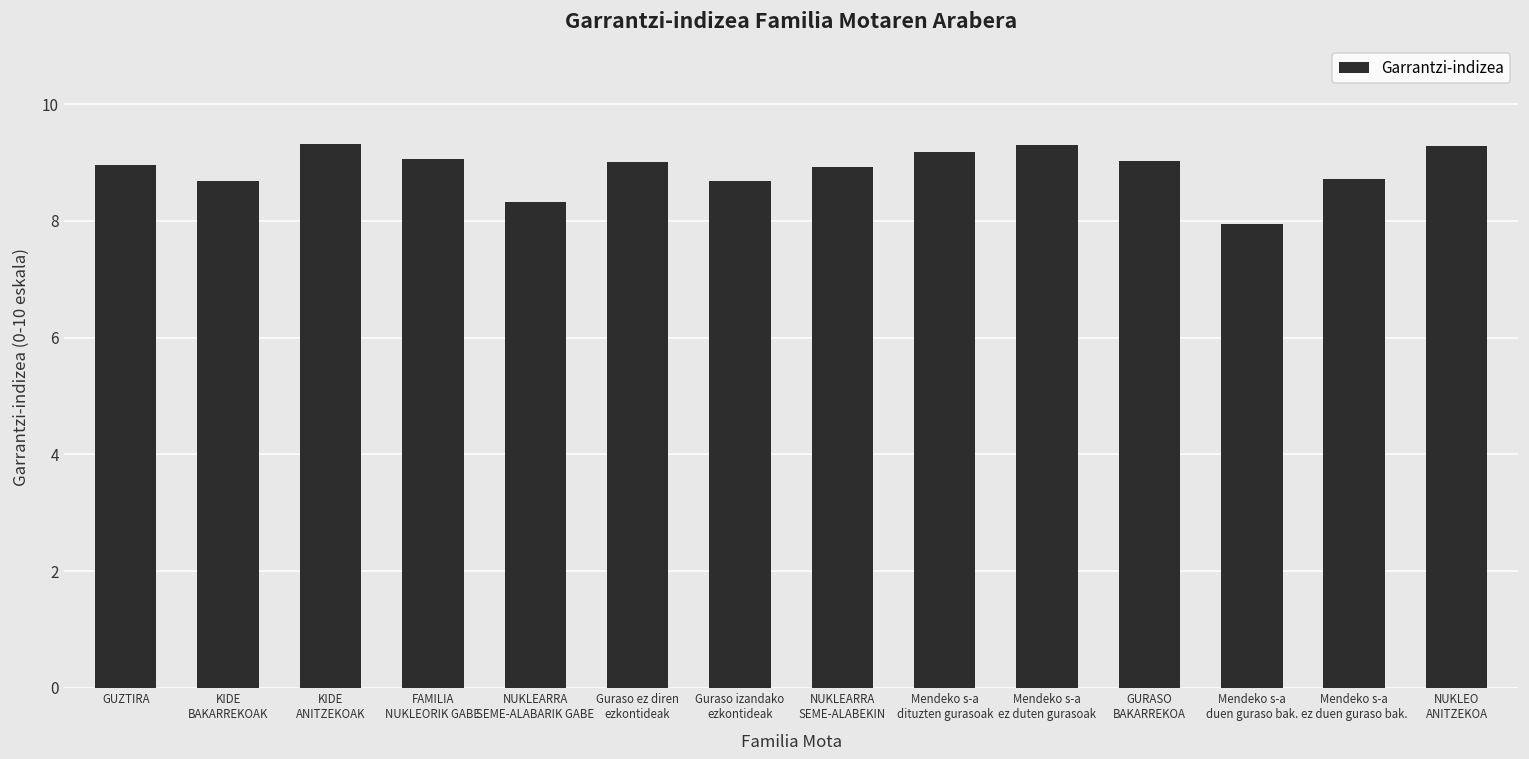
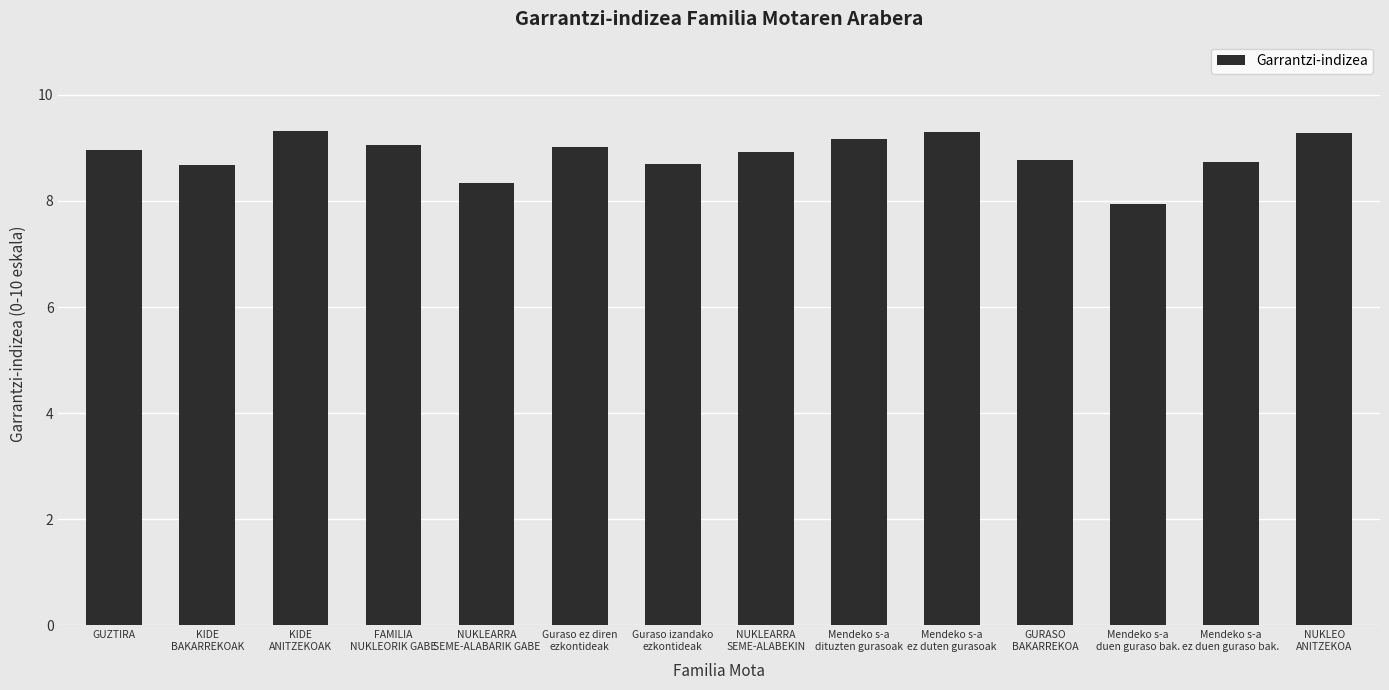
GURASO BAKARREKOA: 9.0 -> 8.8
